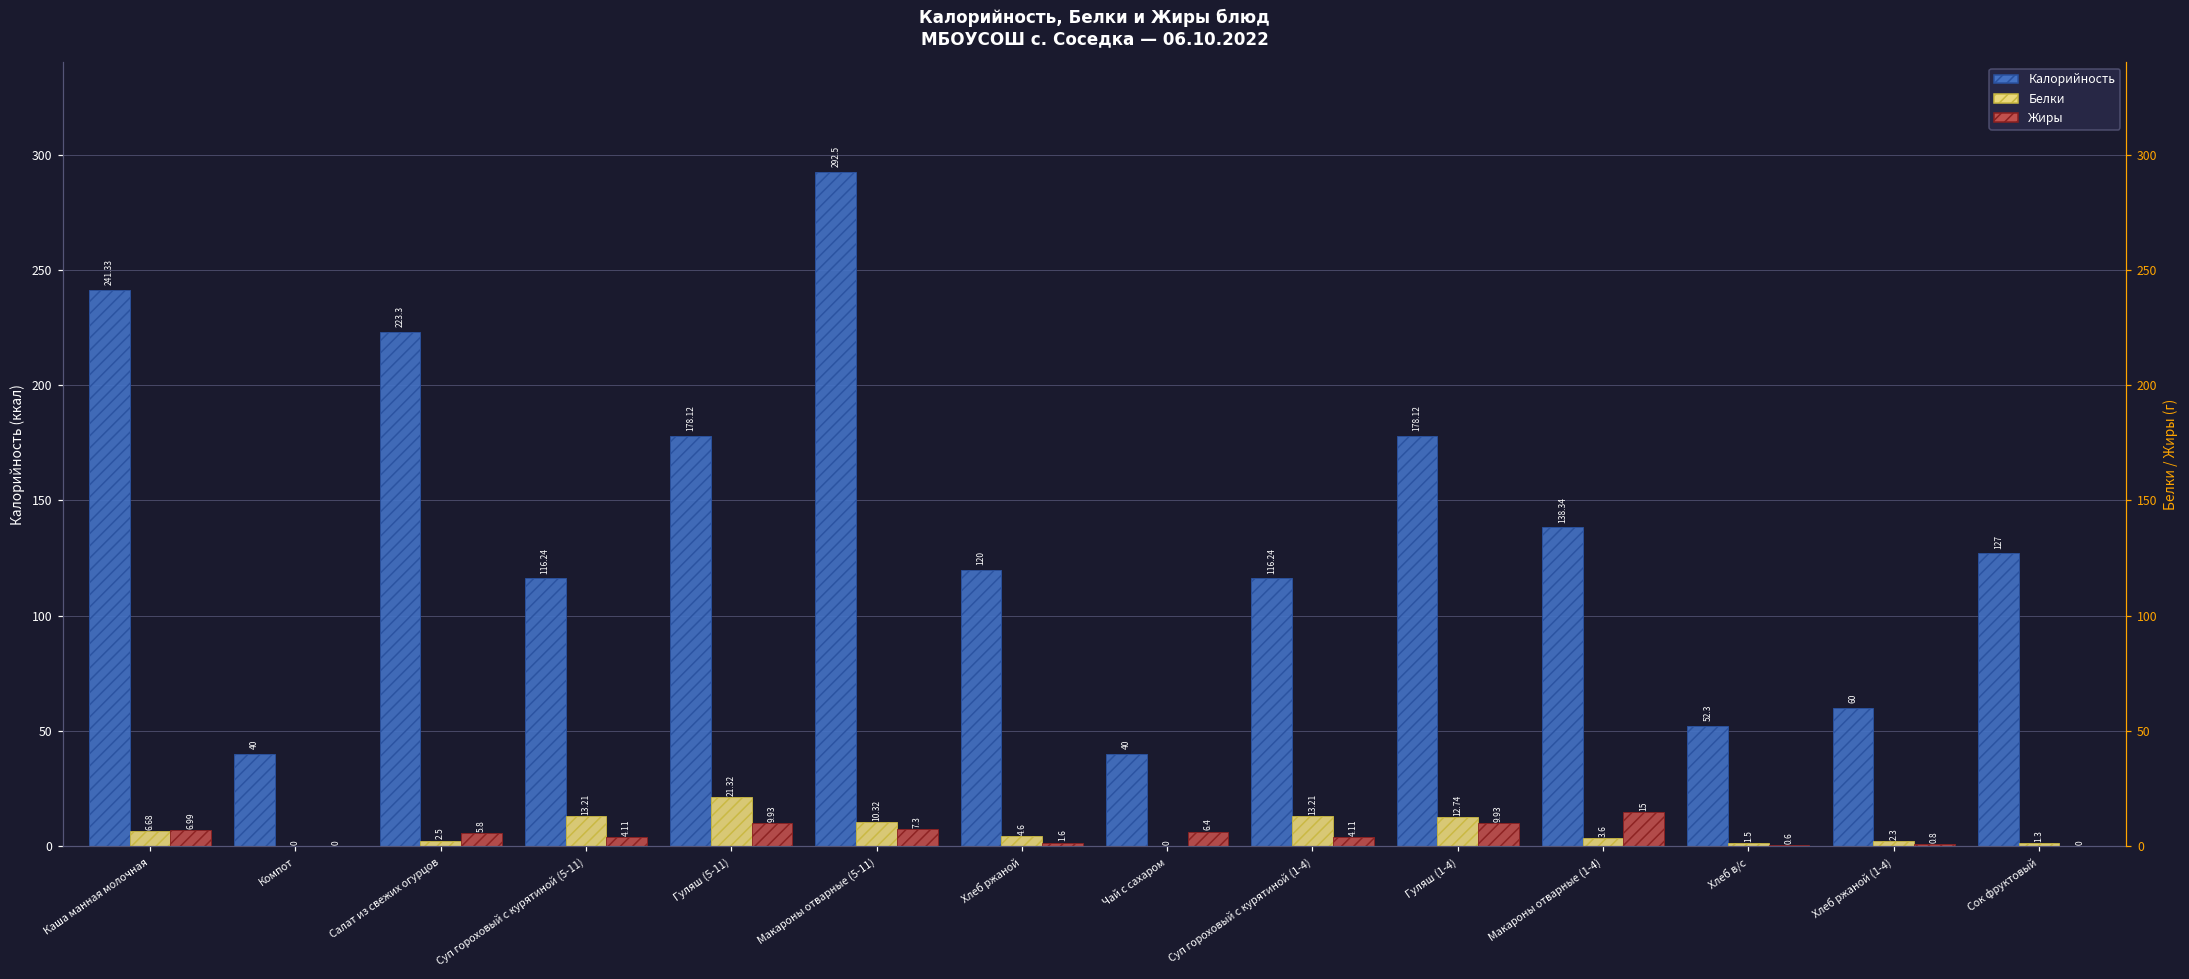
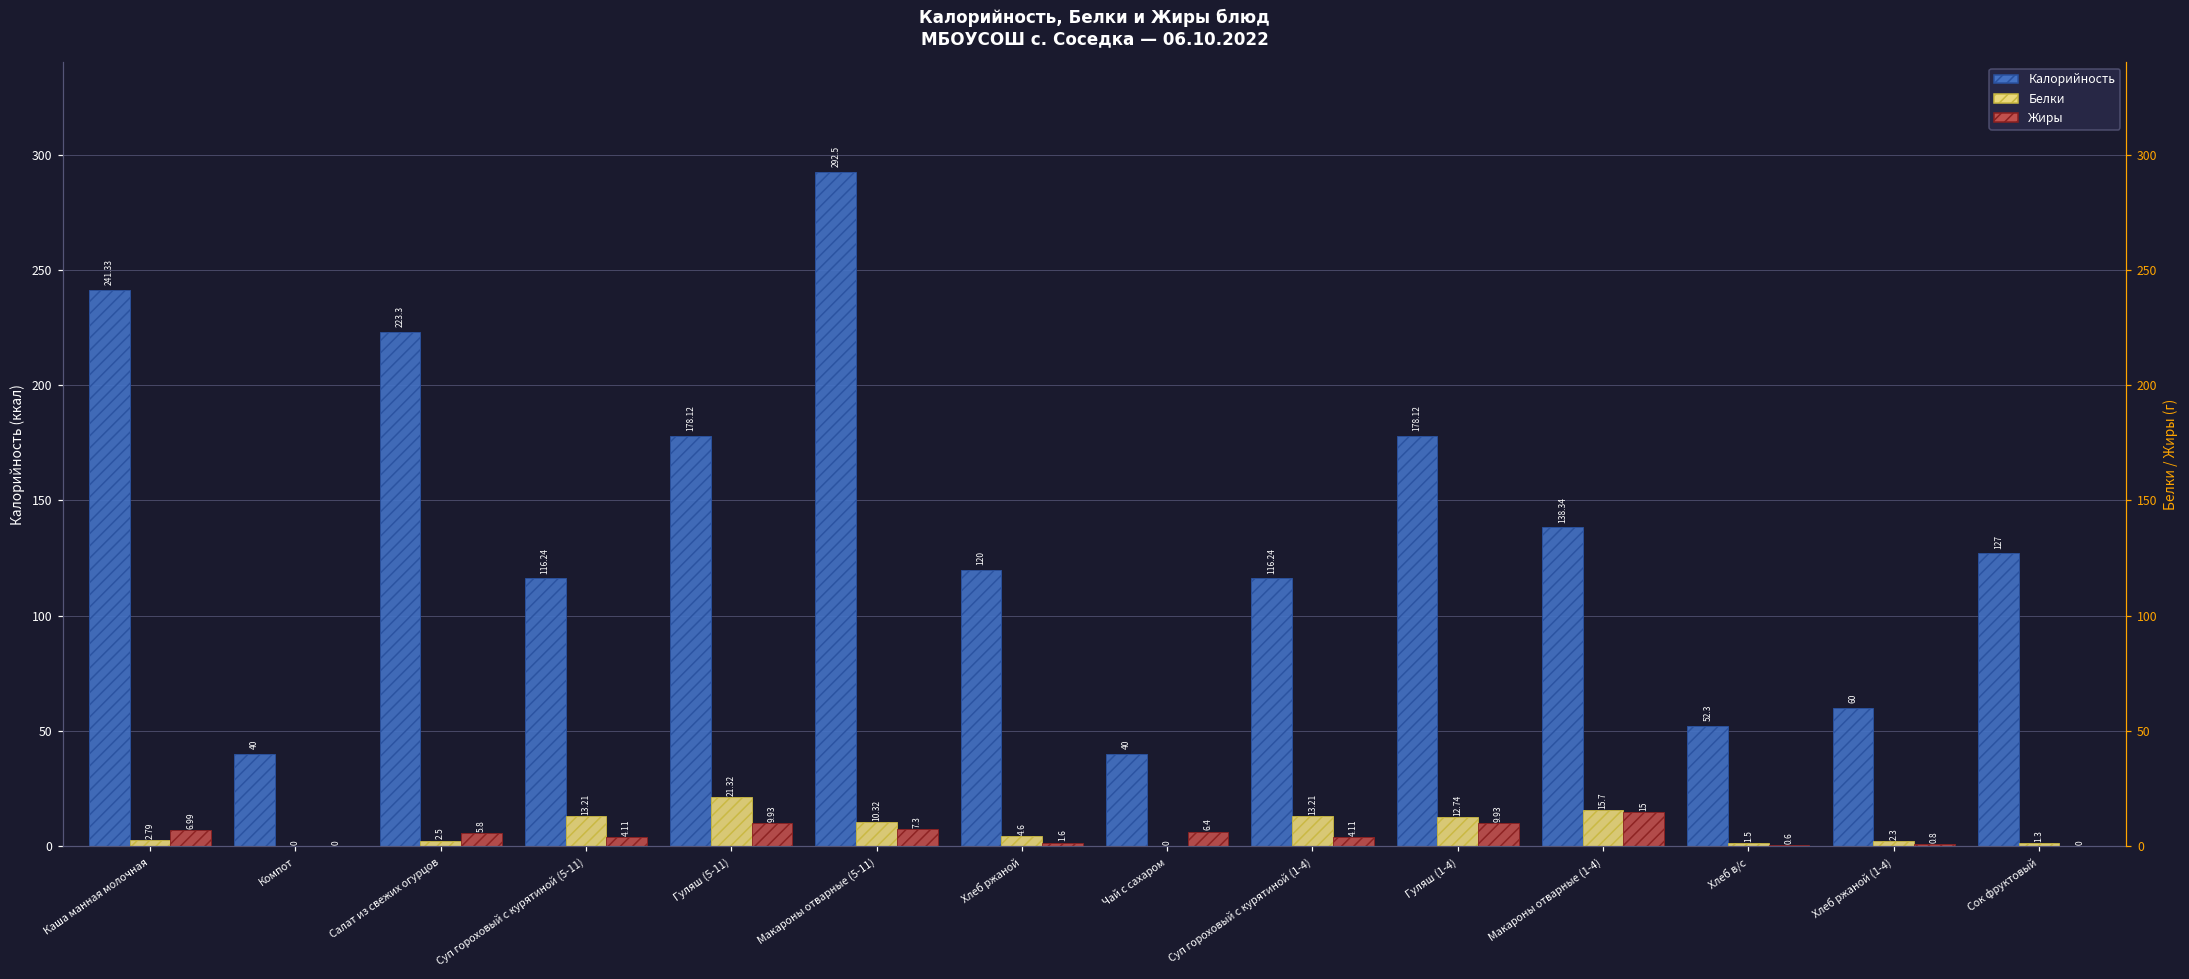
Белки, Каша манная молочная: 6.68 -> 2.79
Белки, Макароны отварные (1-4): 3.6 -> 15.7
